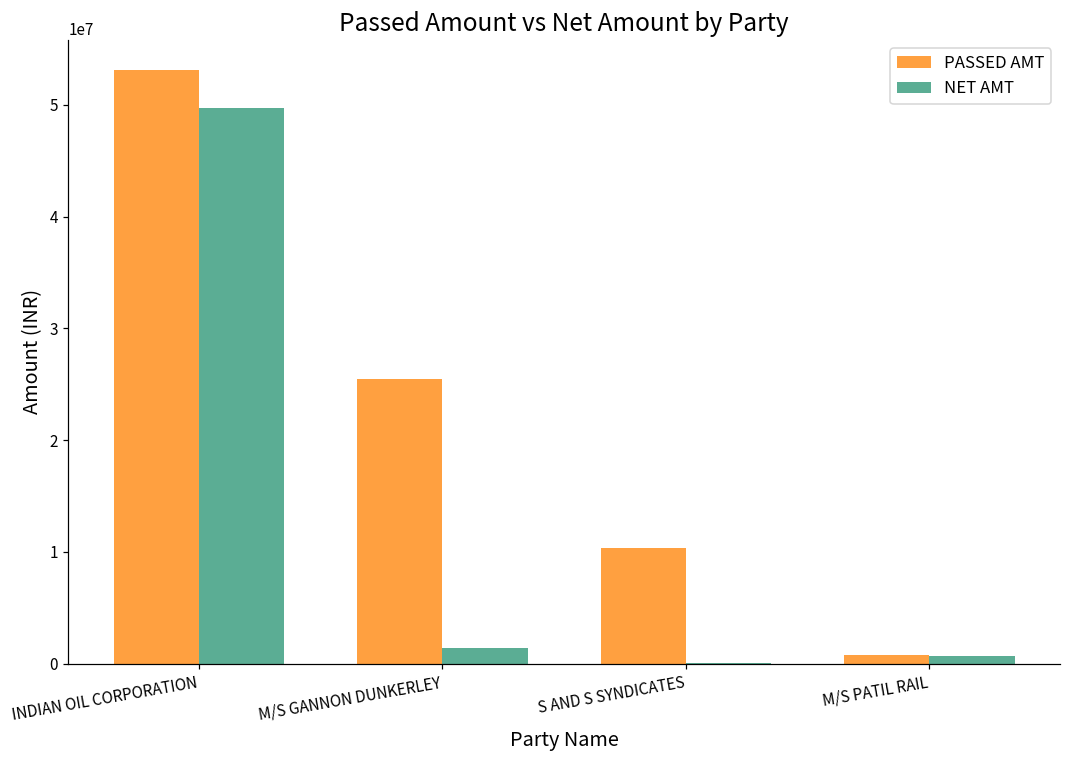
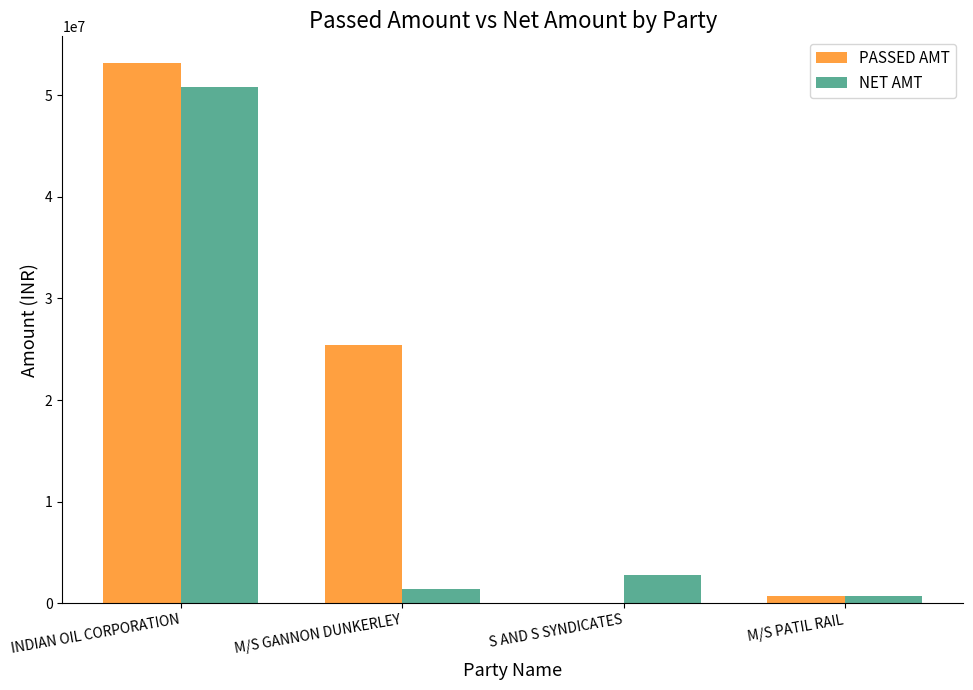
NET AMT, INDIAN OIL CORPORATION: 49700000 -> 50800000
PASSED AMT, S AND S SYNDICATES: 10300000 -> 0
NET AMT, S AND S SYNDICATES: 0 -> 2800000
